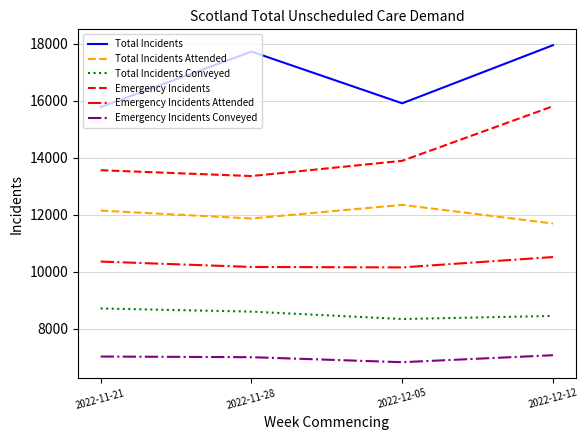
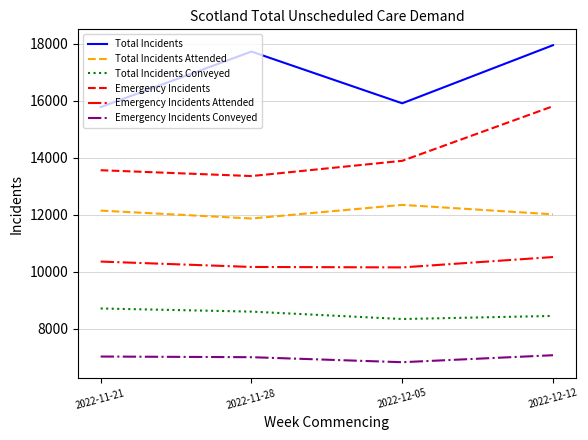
Total Incidents Attended, 2022-12-12: 11700 -> 12000
